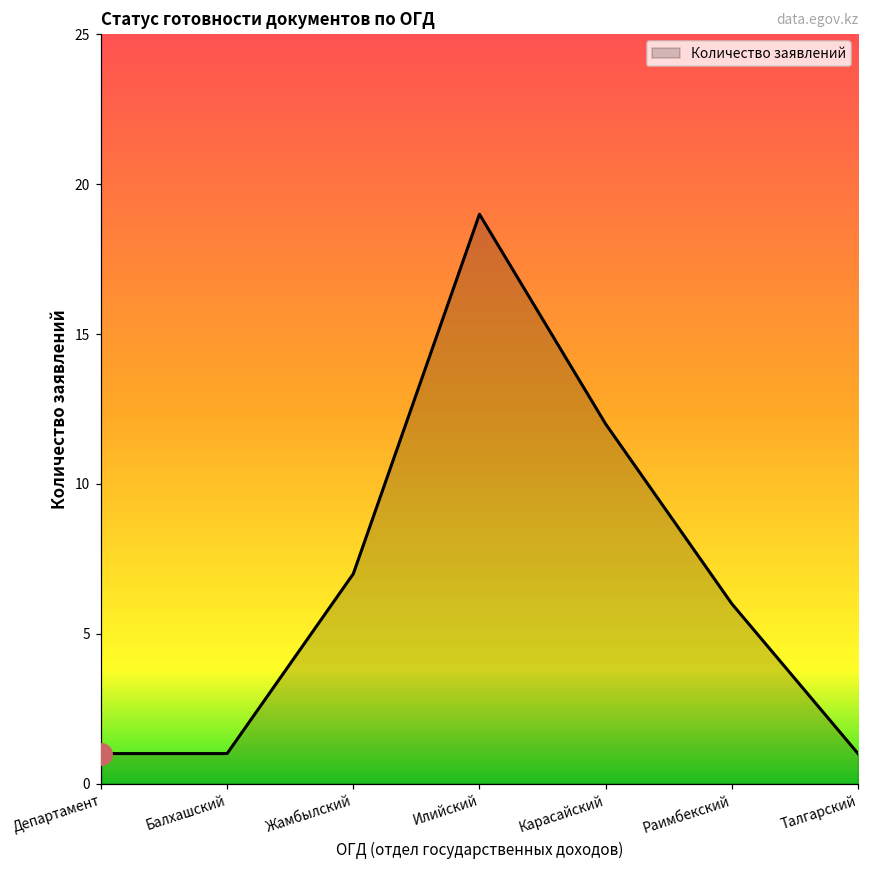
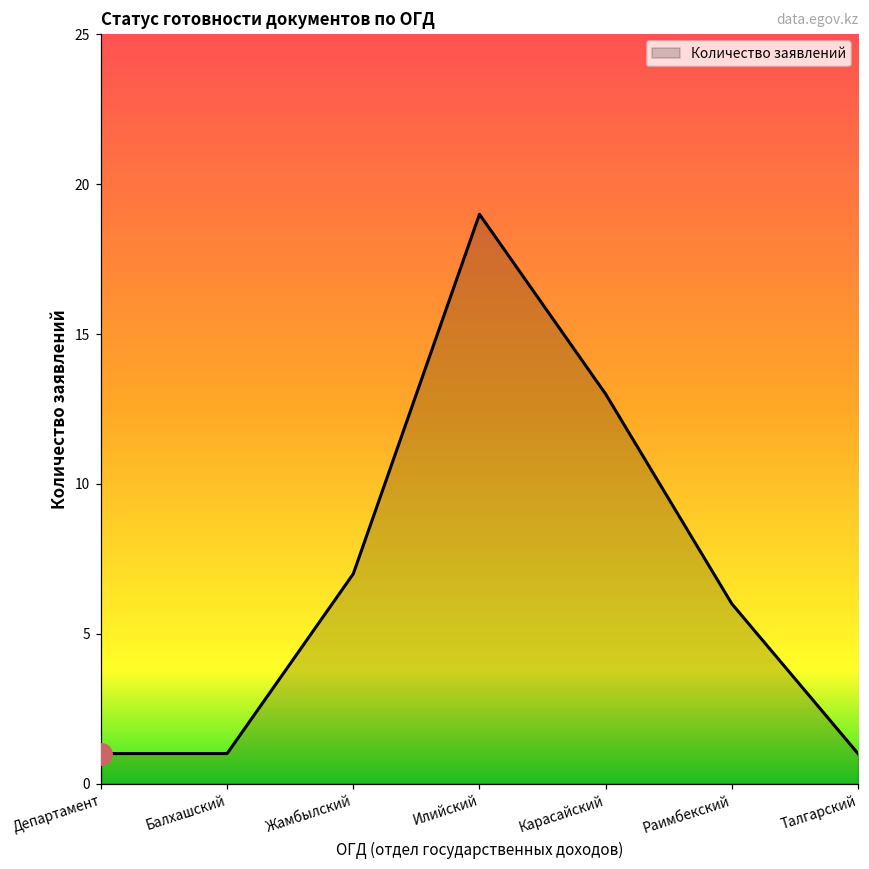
Количество заявлений, Карасайский: 12 -> 13
